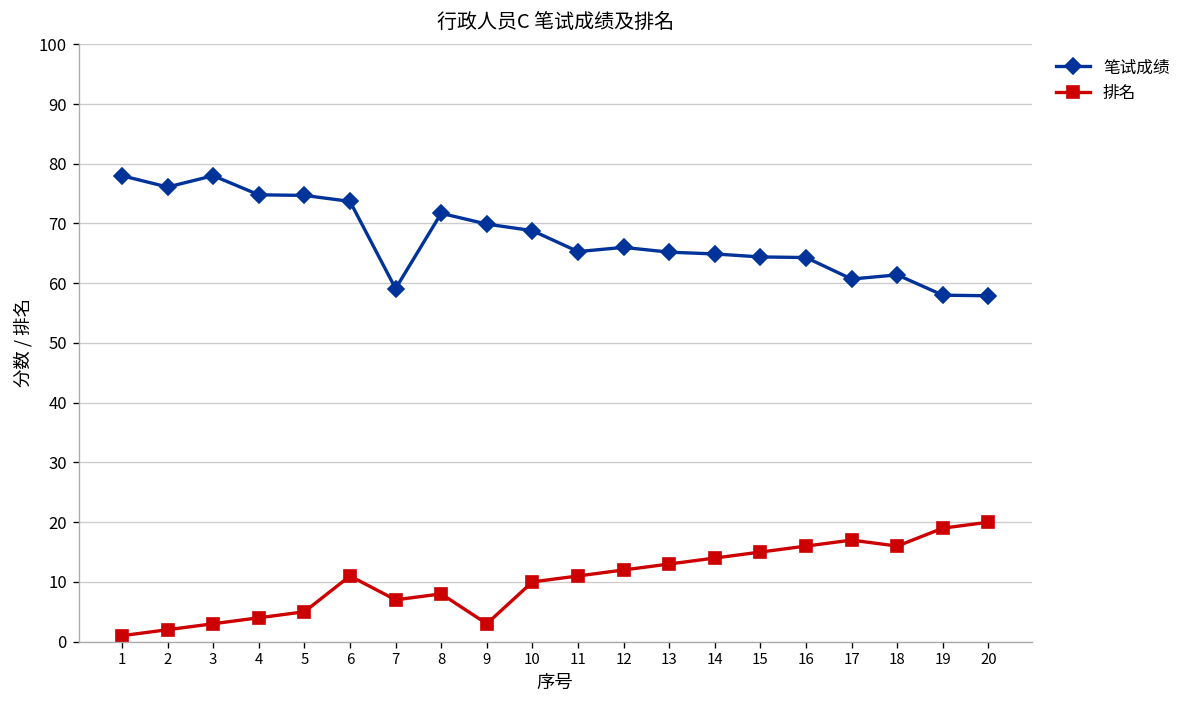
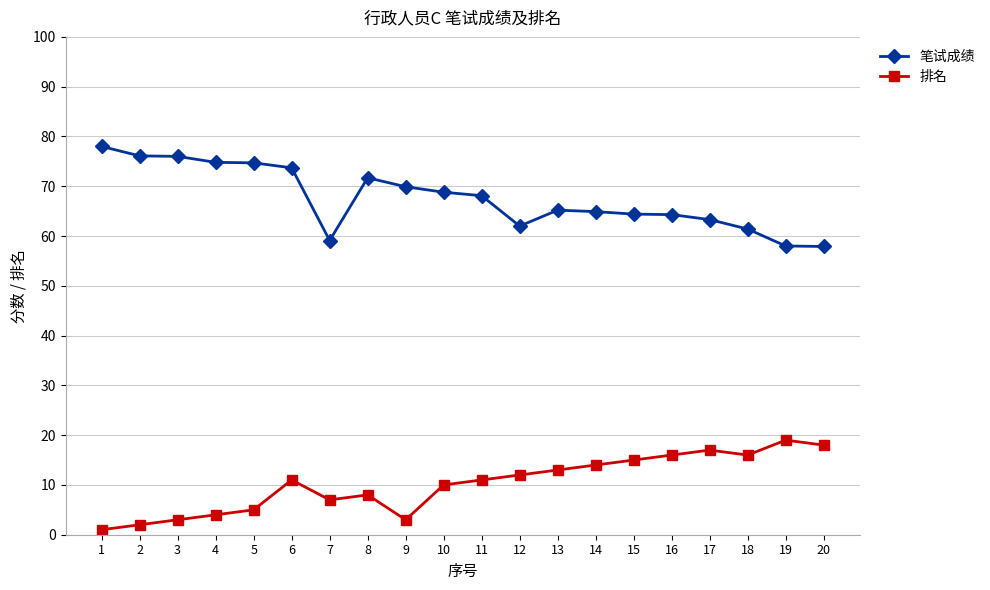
笔试成绩, 3: 78 -> 76
笔试成绩, 11: 65 -> 68
笔试成绩, 12: 66 -> 62
笔试成绩, 17: 61 -> 63
排名, 20: 20 -> 18
